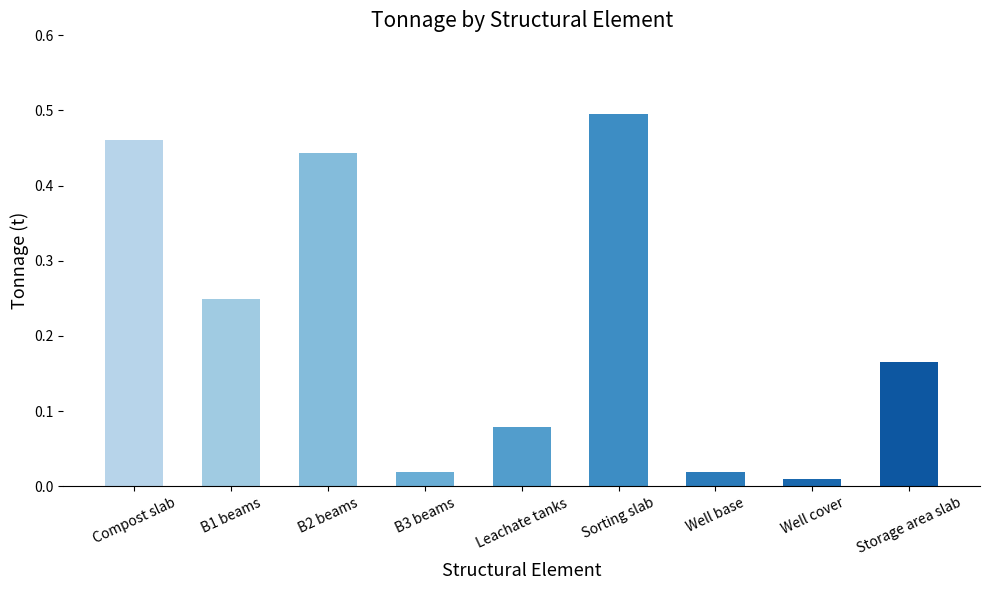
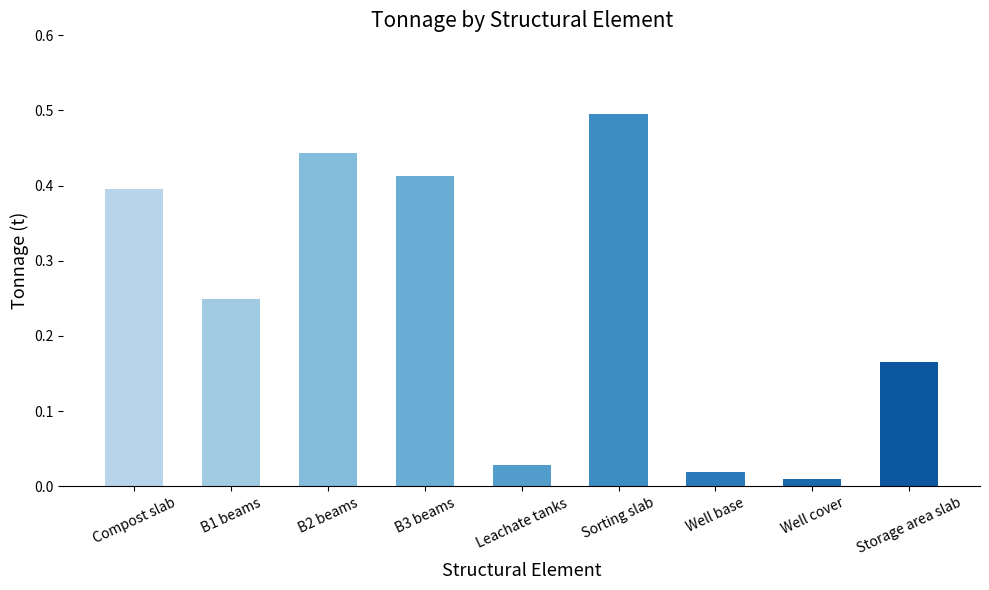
Compost slab: 0.46 -> 0.40
B3 beams: 0.02 -> 0.41
Leachate tanks: 0.08 -> 0.03
